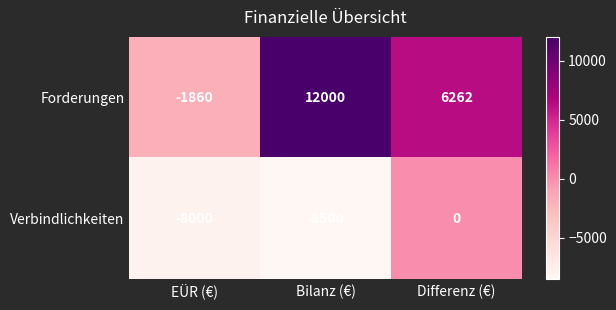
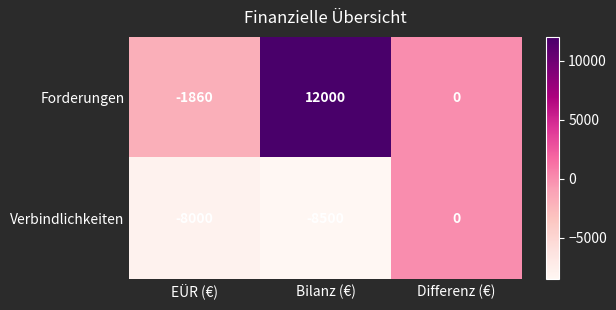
Forderungen, Differenz (€): 6262 -> 0
